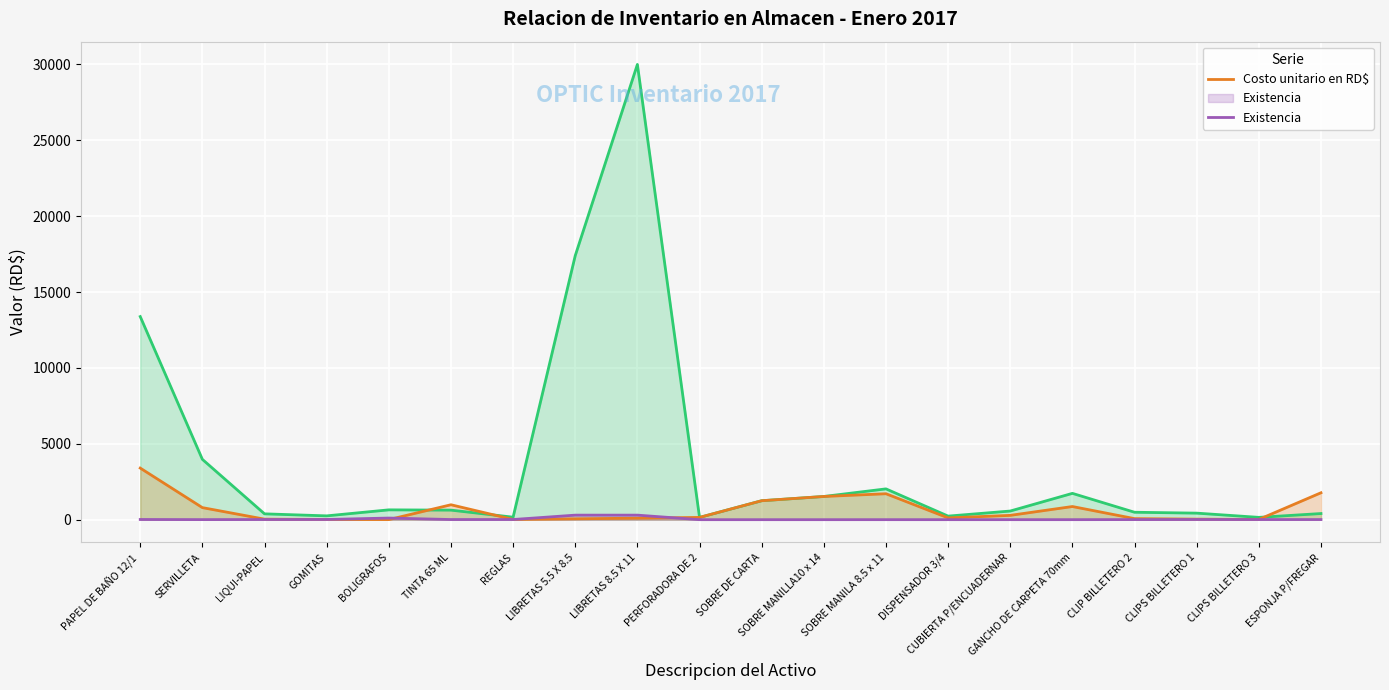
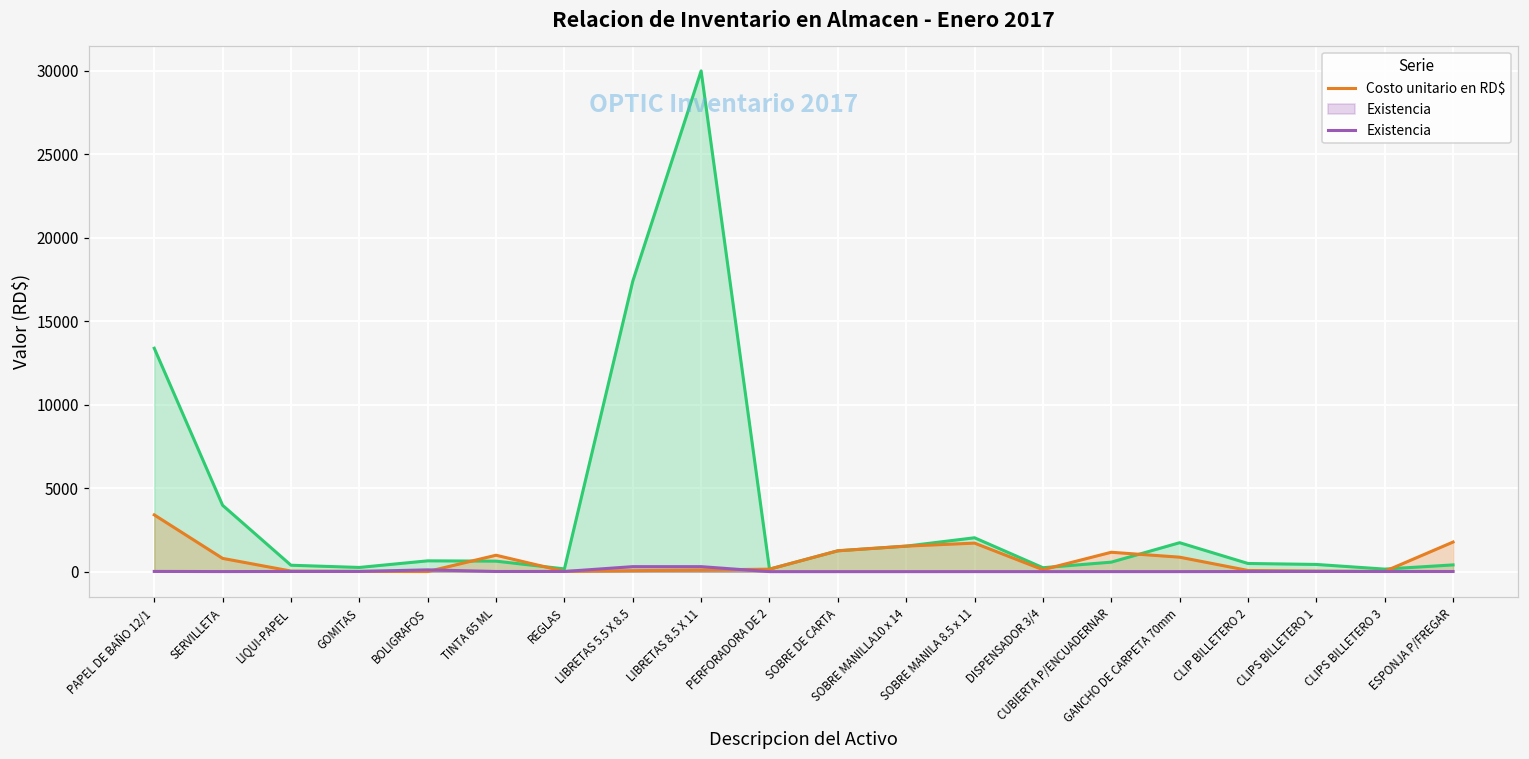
Costo unitario en RD$, CUBIERTA P/ENCUADERNAR: 300 -> 1200
